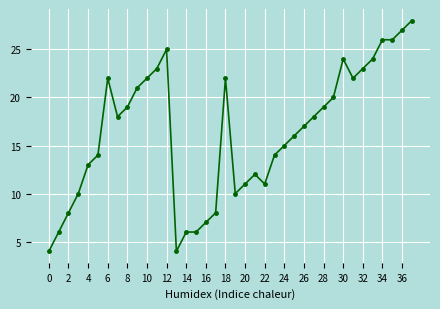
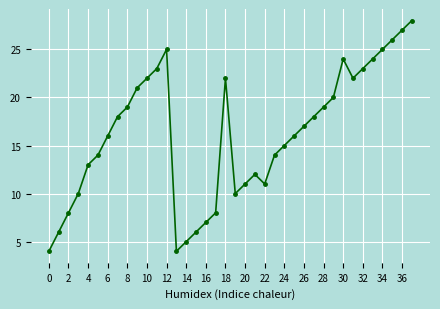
6: 22 -> 16
14: 6 -> 5
34: 26 -> 25
